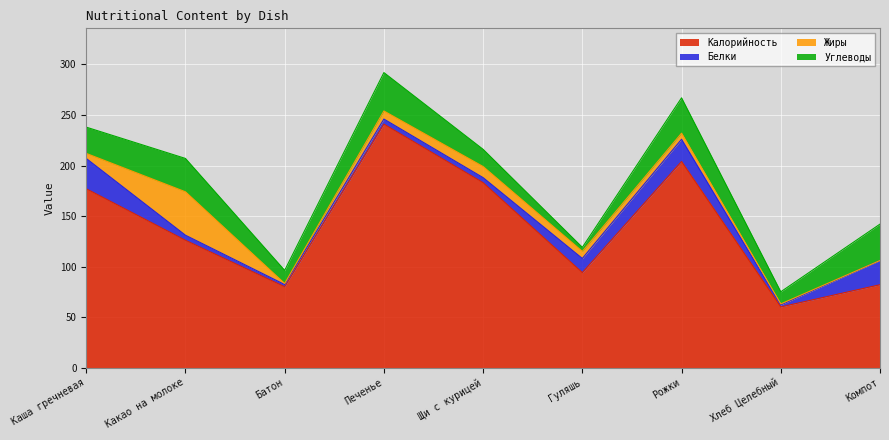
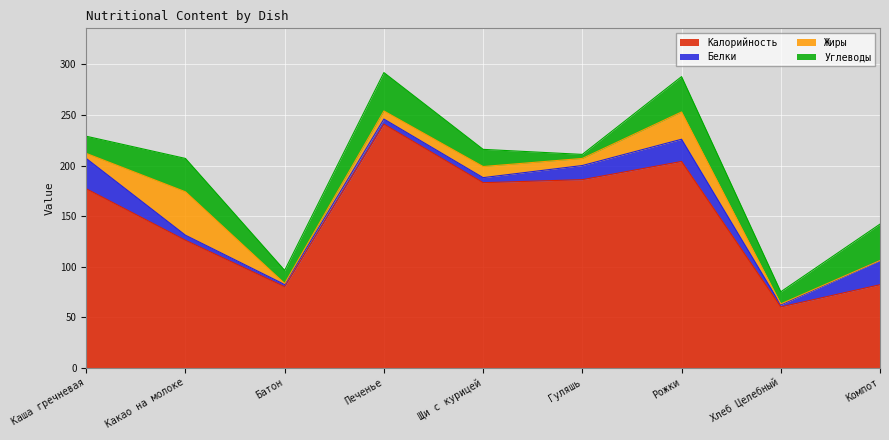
Углеводы, Каша гречневая: 26 -> 17
Калорийность, Гуляшь: 94 -> 186
Жиры, Рожки: 6 -> 27
